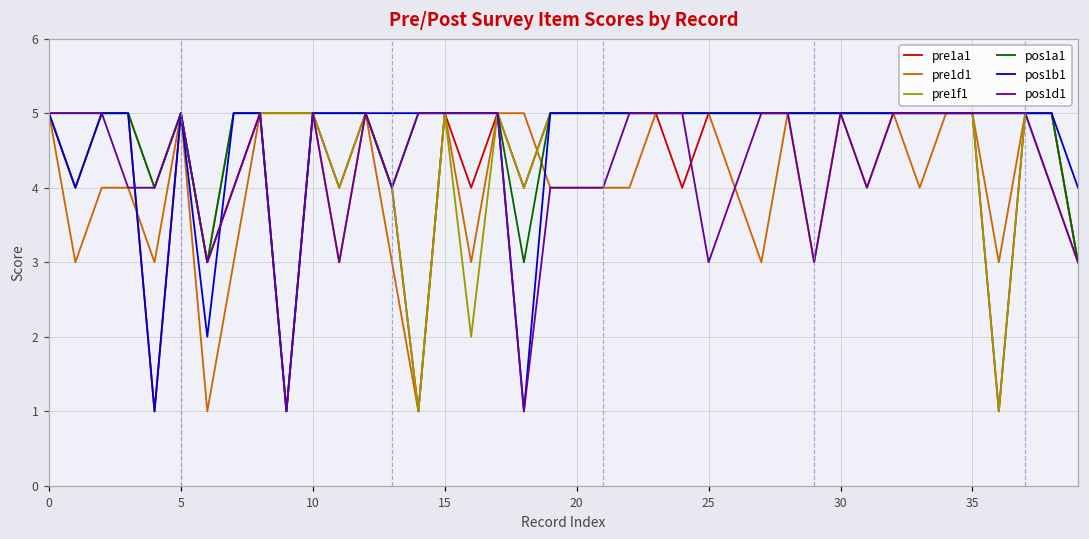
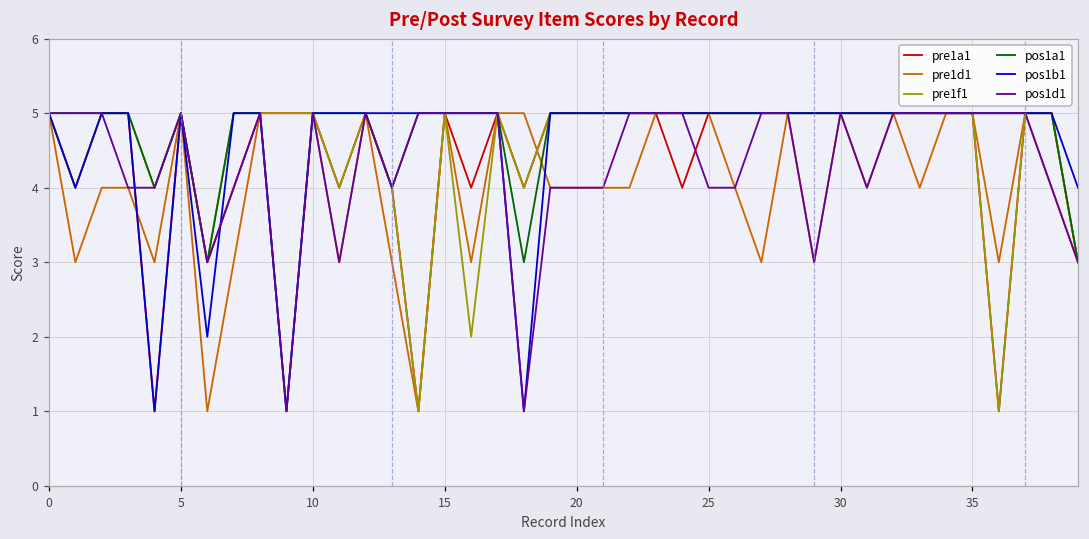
pos1d1, 25: 3 -> 4
